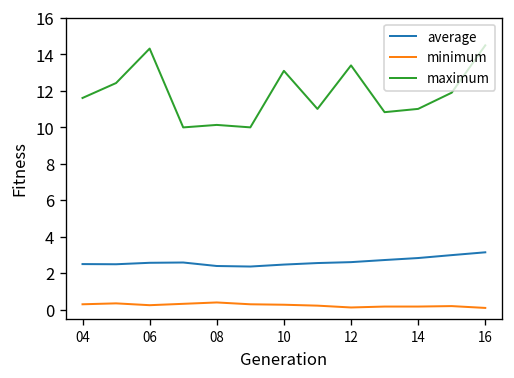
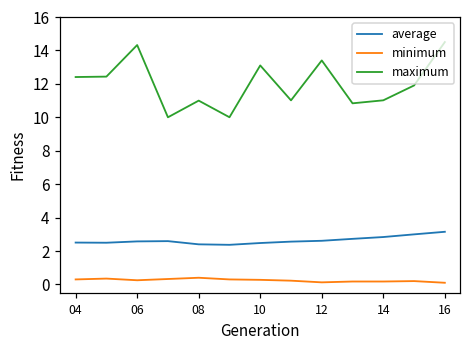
maximum, 04: 11.6 -> 12.4
maximum, 08: 10.1 -> 11.0
